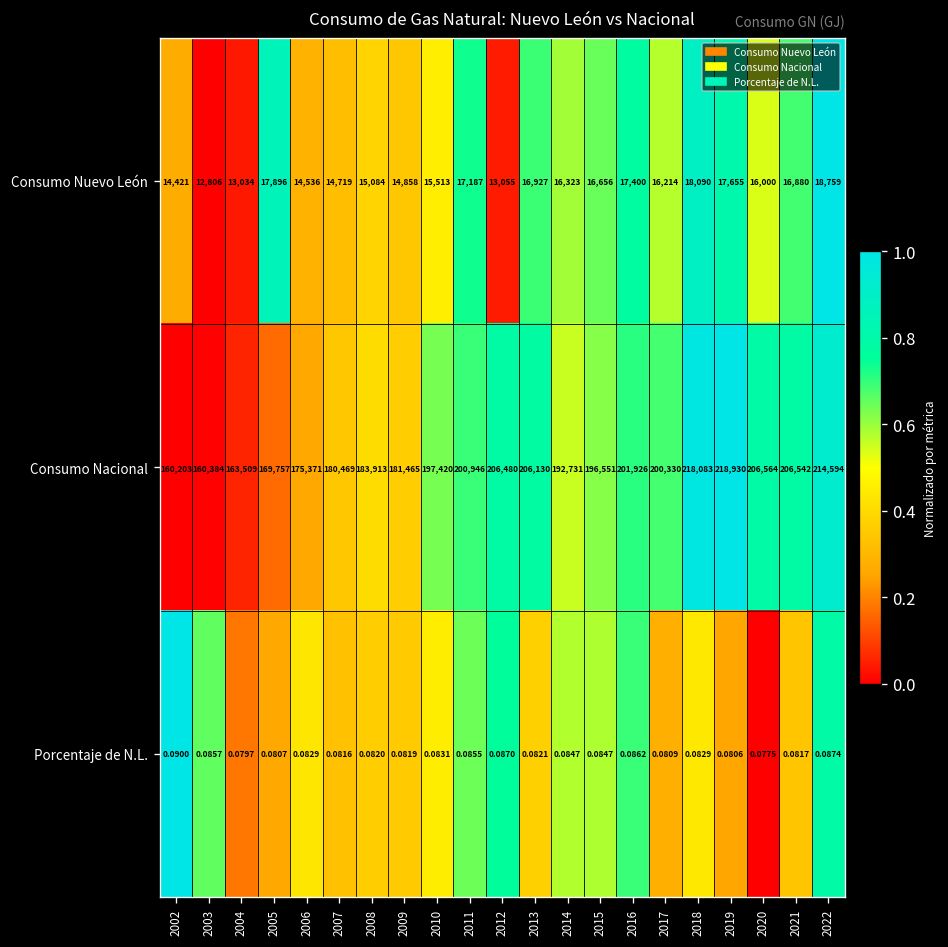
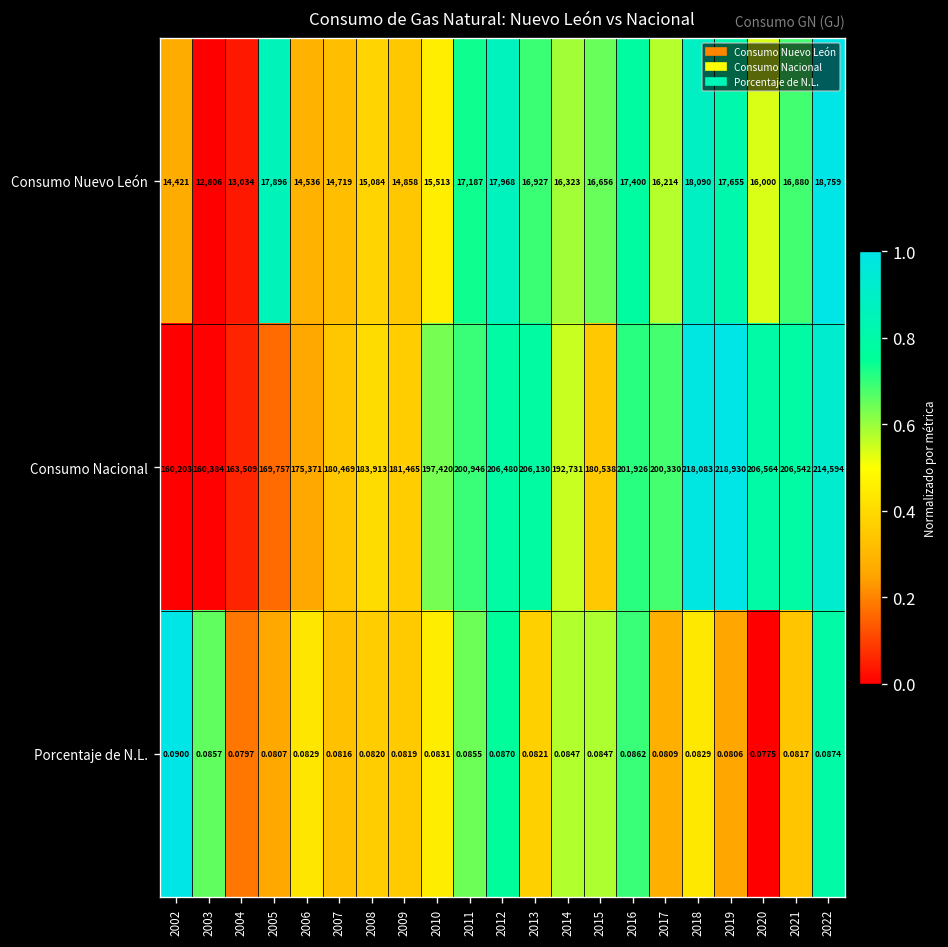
Consumo Nuevo León, 2012: 13,055 -> 17,968
Consumo Nacional, 2015: 196,551 -> 180,538
